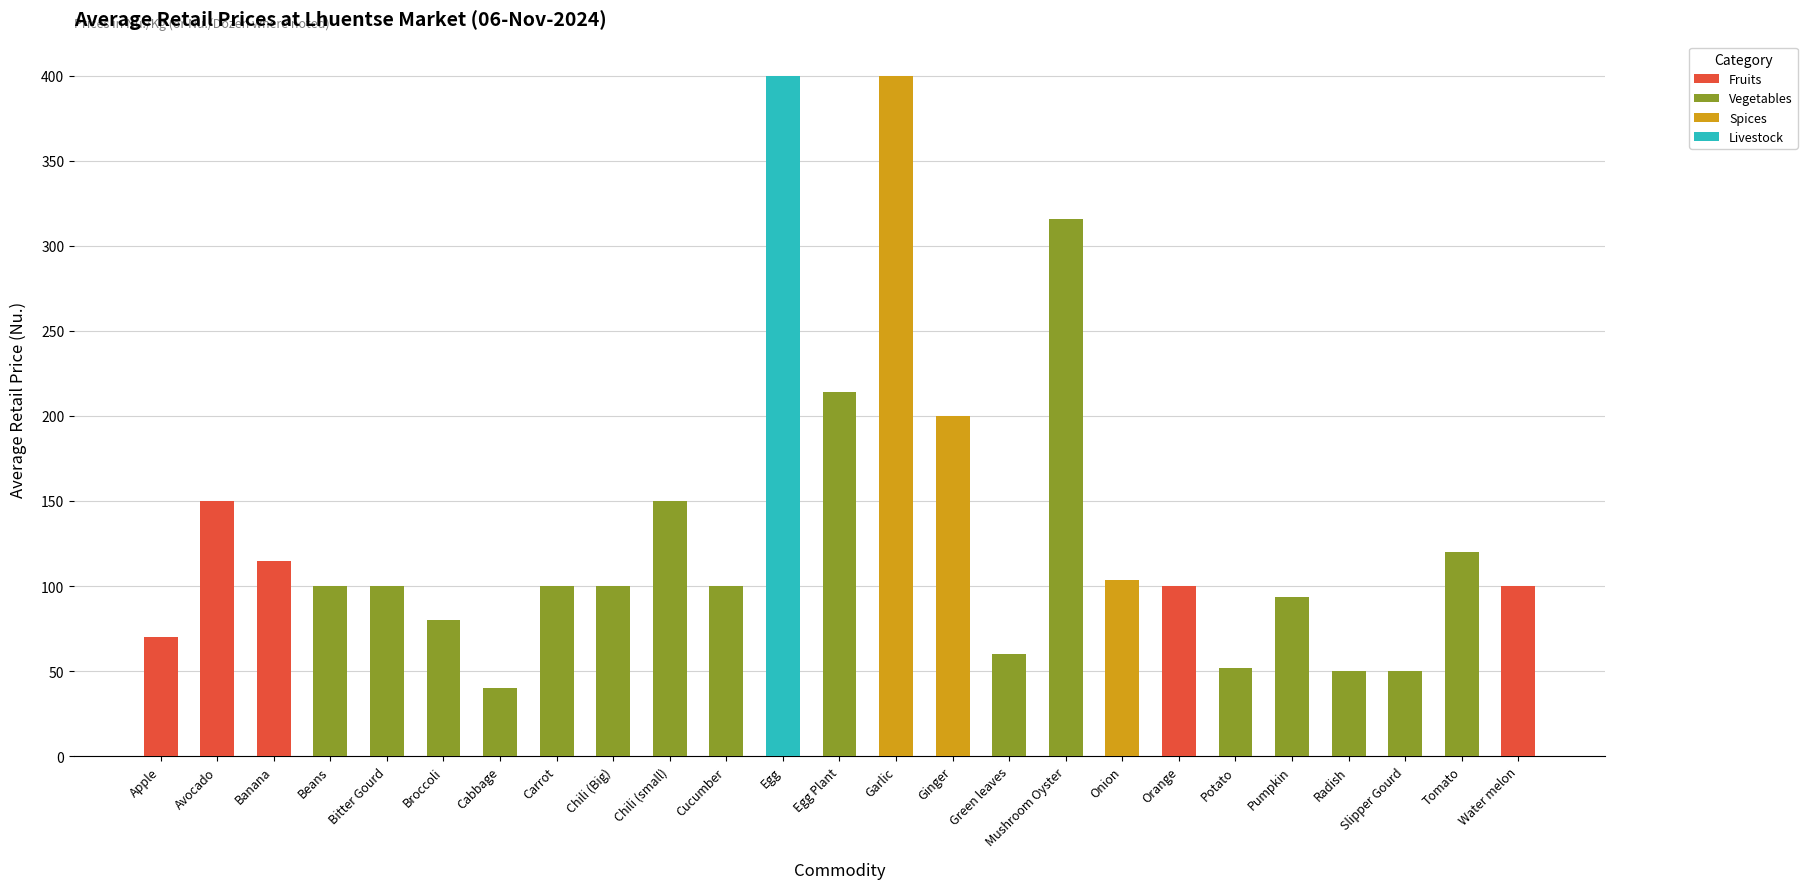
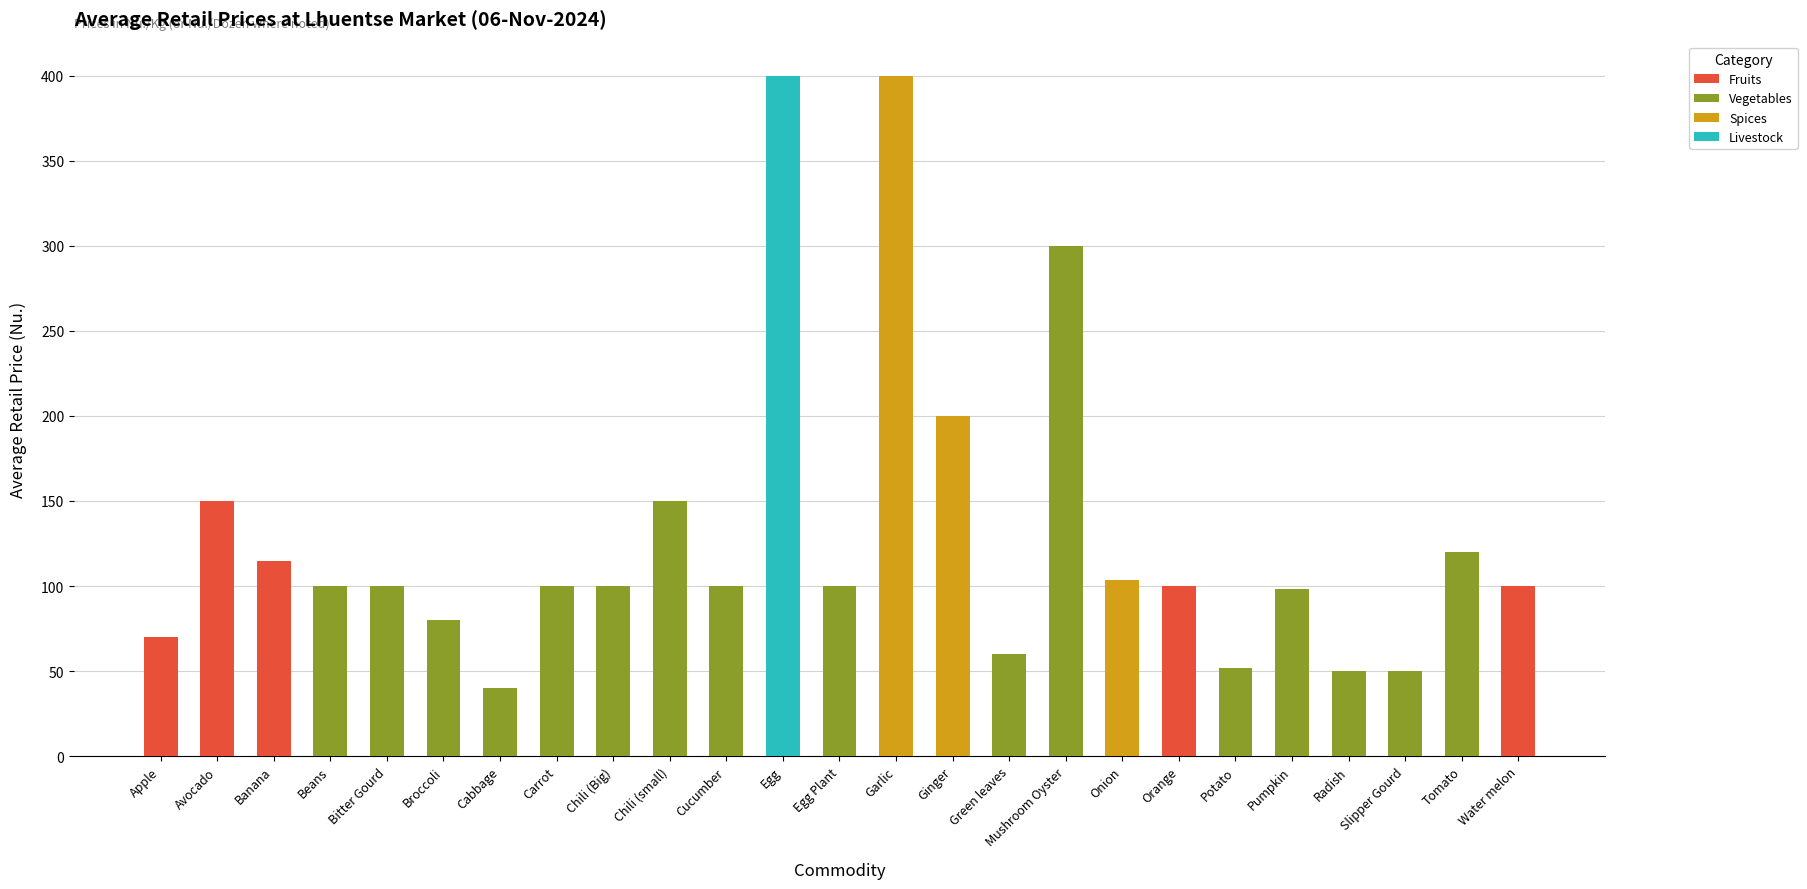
Vegetables, Egg Plant: 214 -> 100
Vegetables, Mushroom Oyster: 316 -> 300
Vegetables, Pumpkin: 93 -> 99
